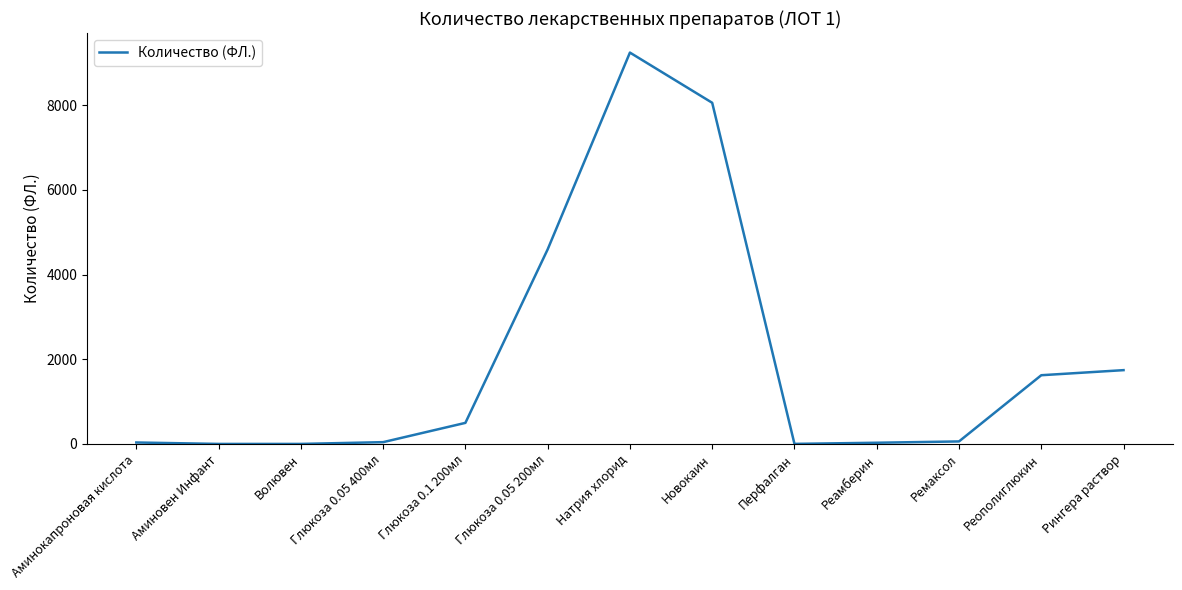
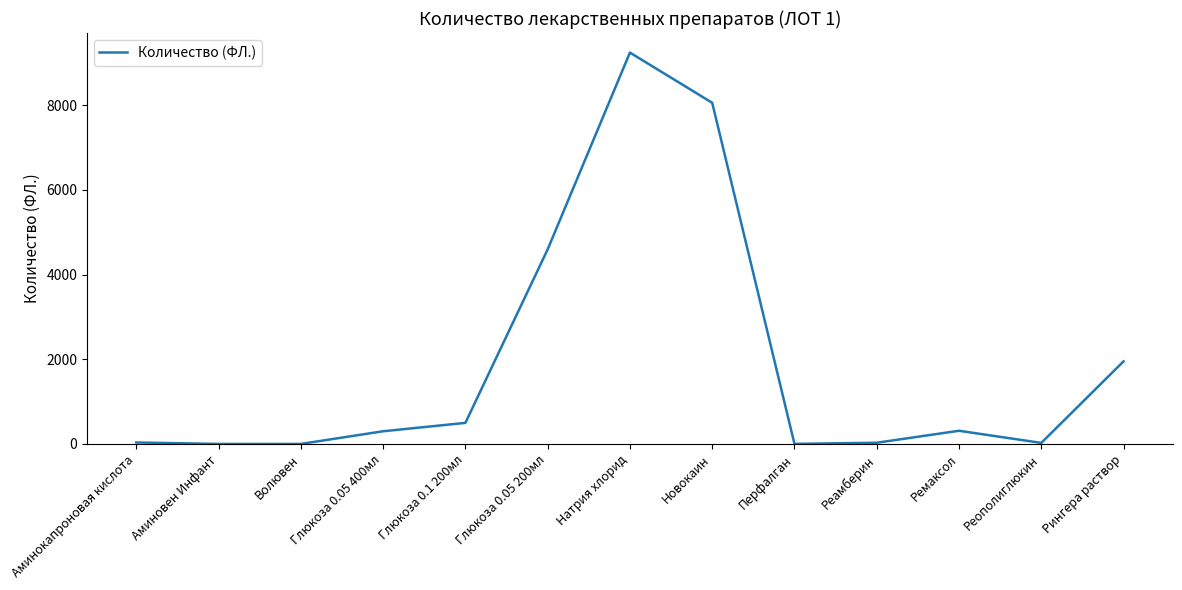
Глюкоза 0.05 400мл: 0 -> 300
Ремаксол: 100 -> 300
Реополиглюкин: 1600 -> 0
Рингера раствор: 1700 -> 2000
